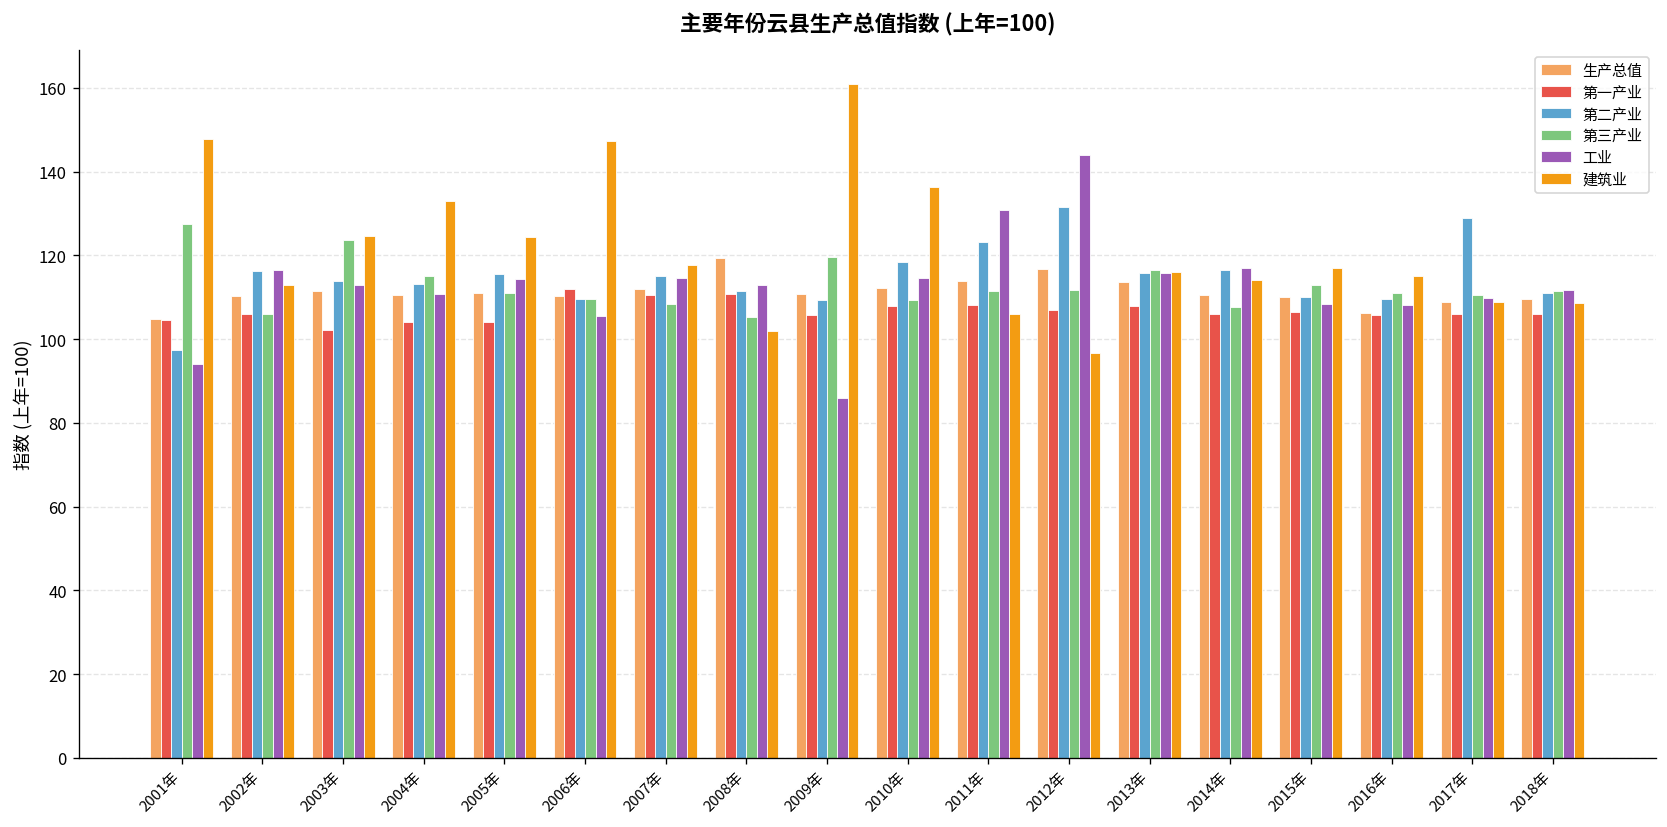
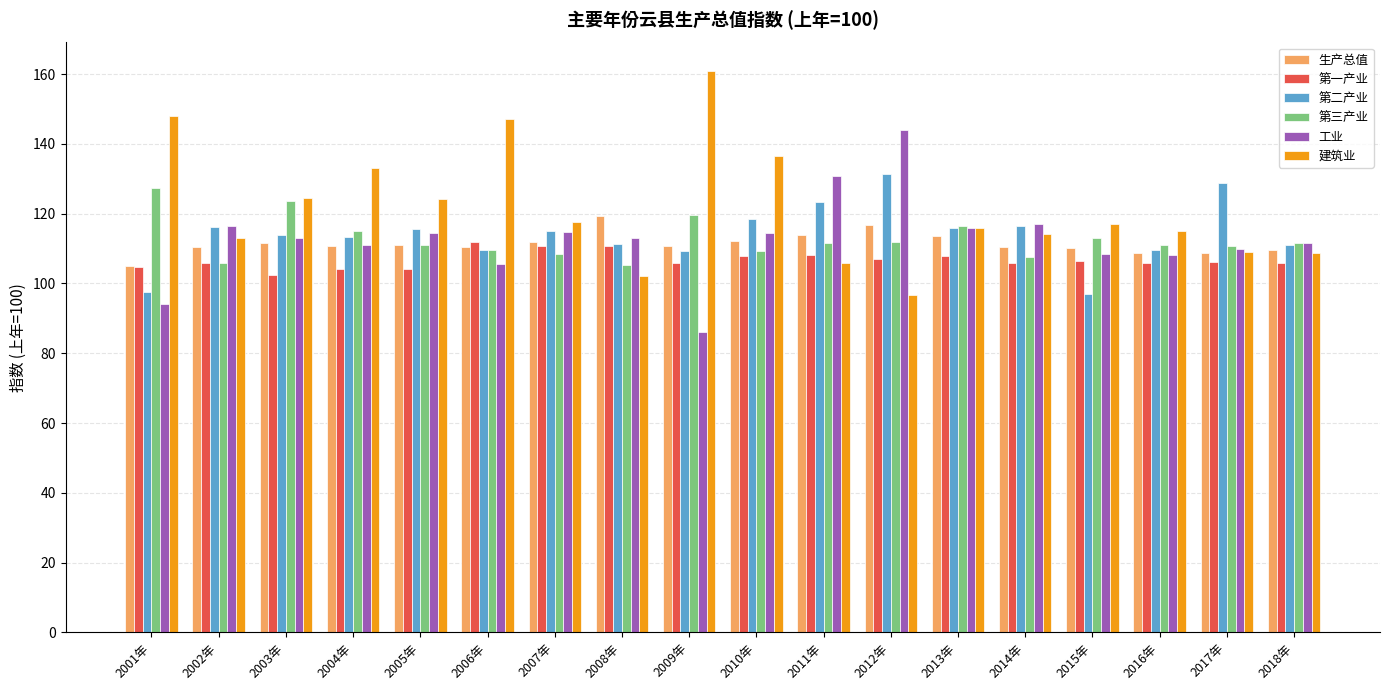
第二产业, 2015年: 110 -> 97
生产总值, 2016年: 106 -> 109
